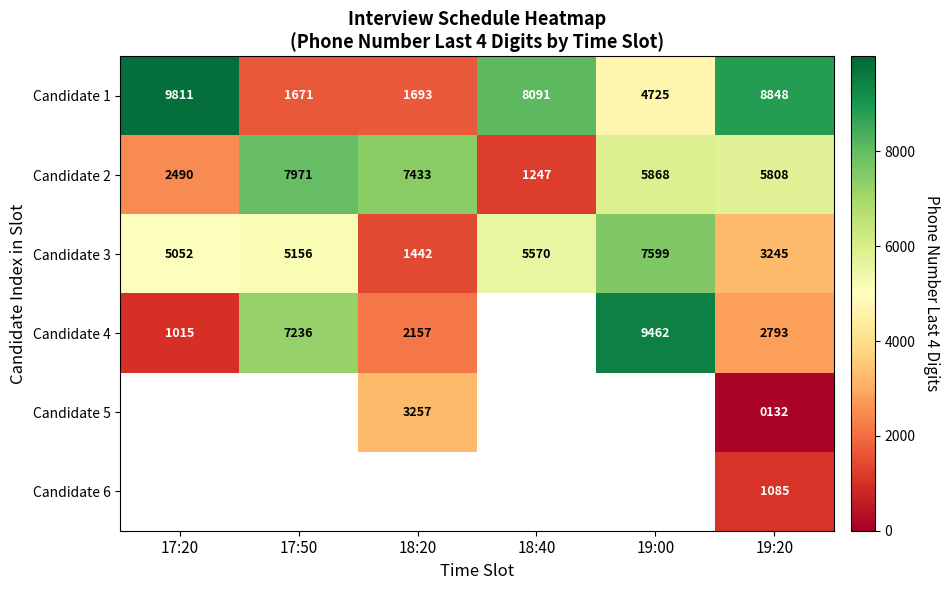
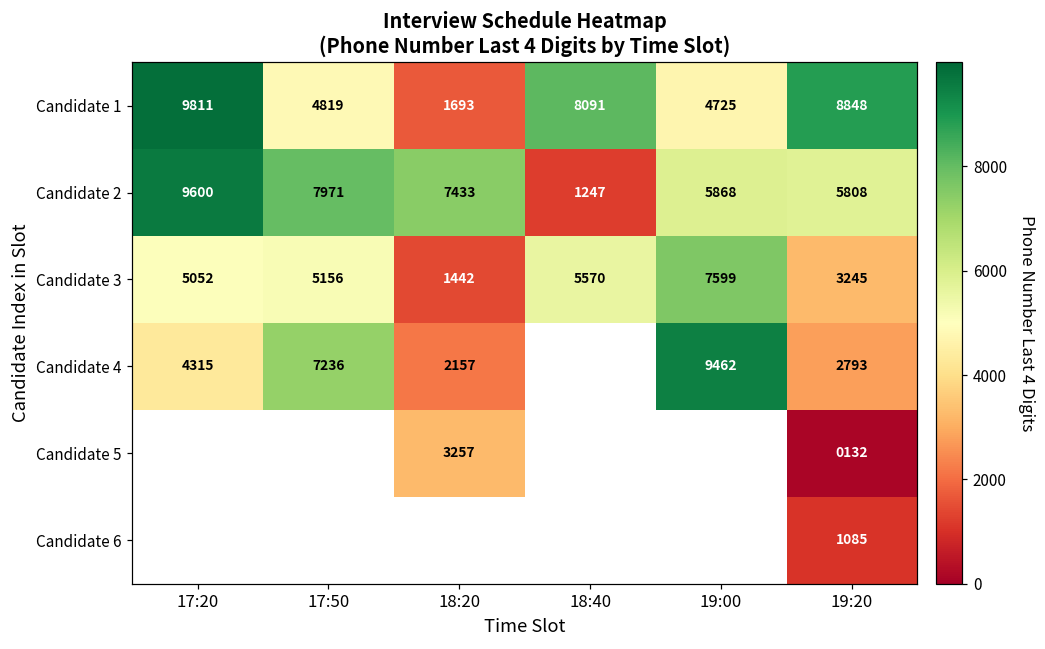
Candidate 1, 17:50: 1671 -> 4819
Candidate 2, 17:20: 2490 -> 9600
Candidate 4, 17:20: 1015 -> 4315
